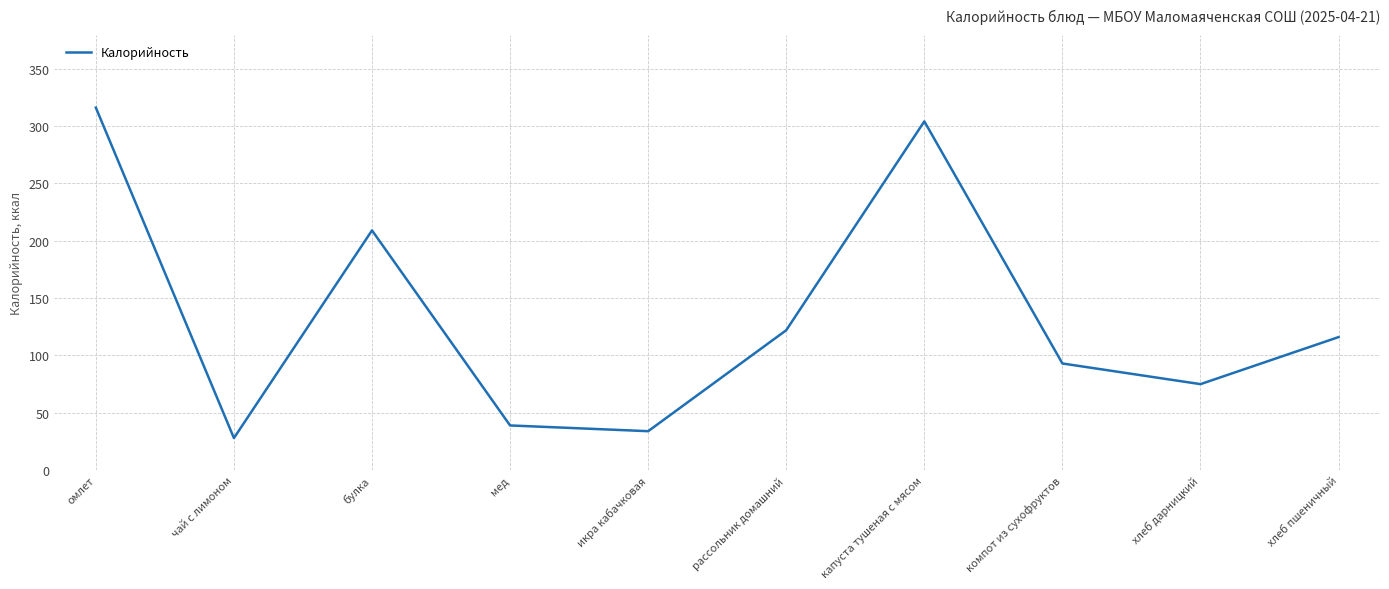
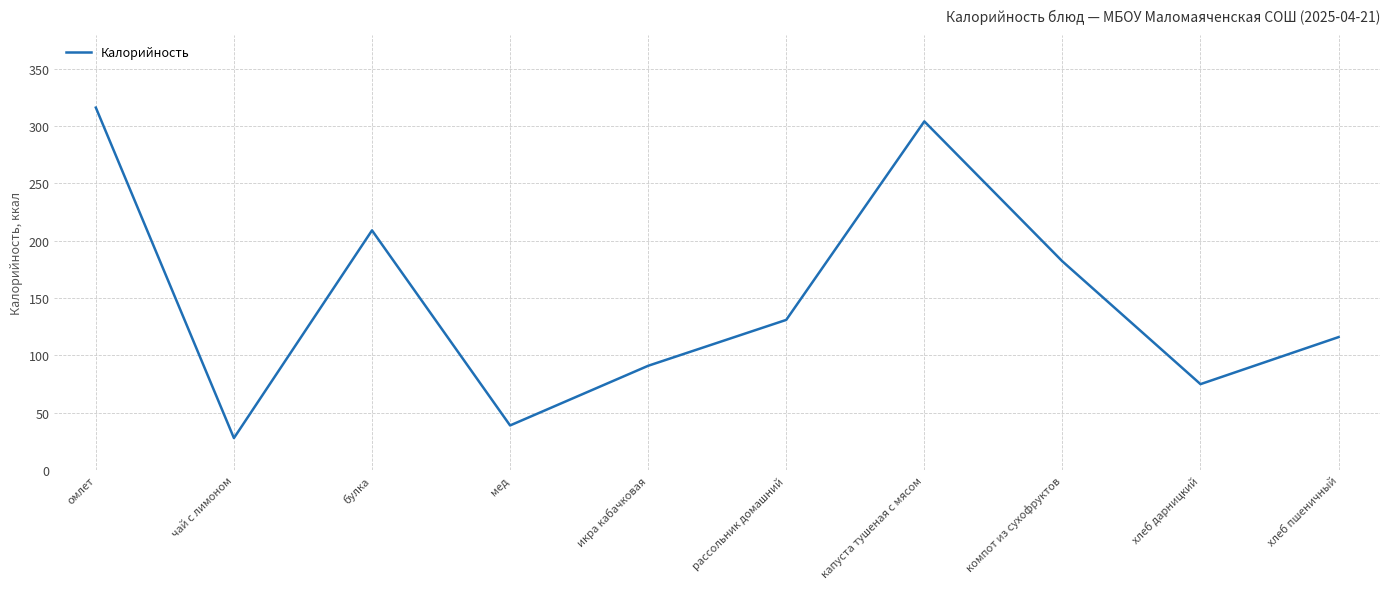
икра кабачковая: 34 -> 91
рассольник домашний: 122 -> 131
компот из сухофруктов: 93 -> 182
